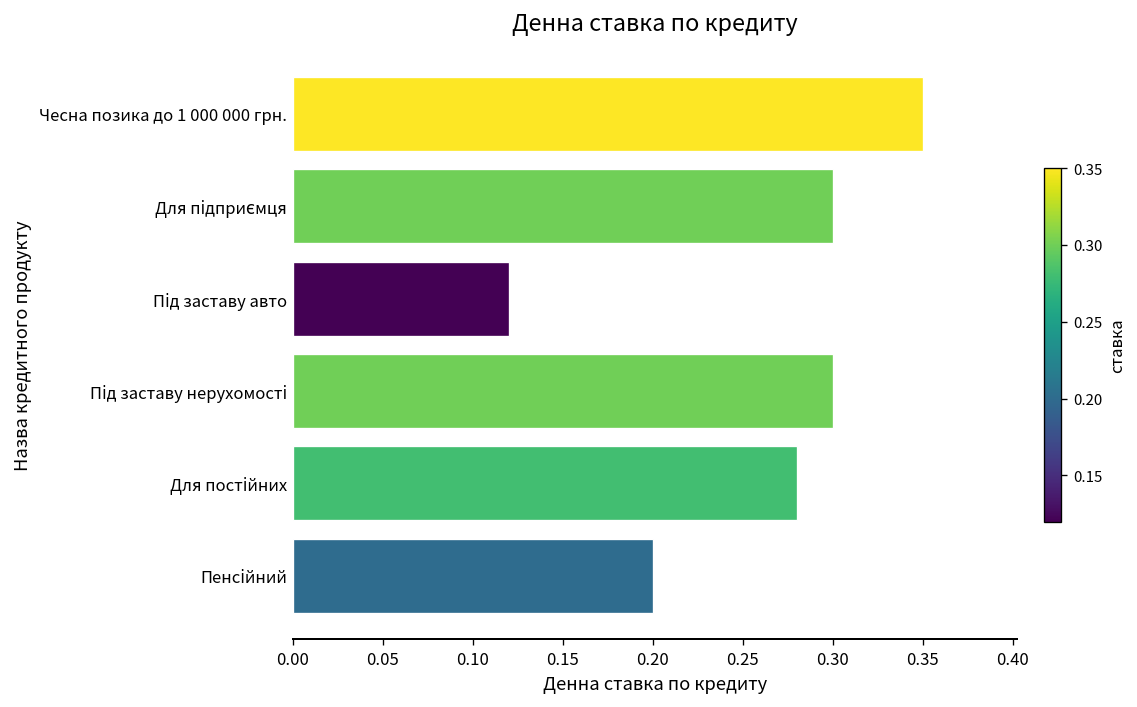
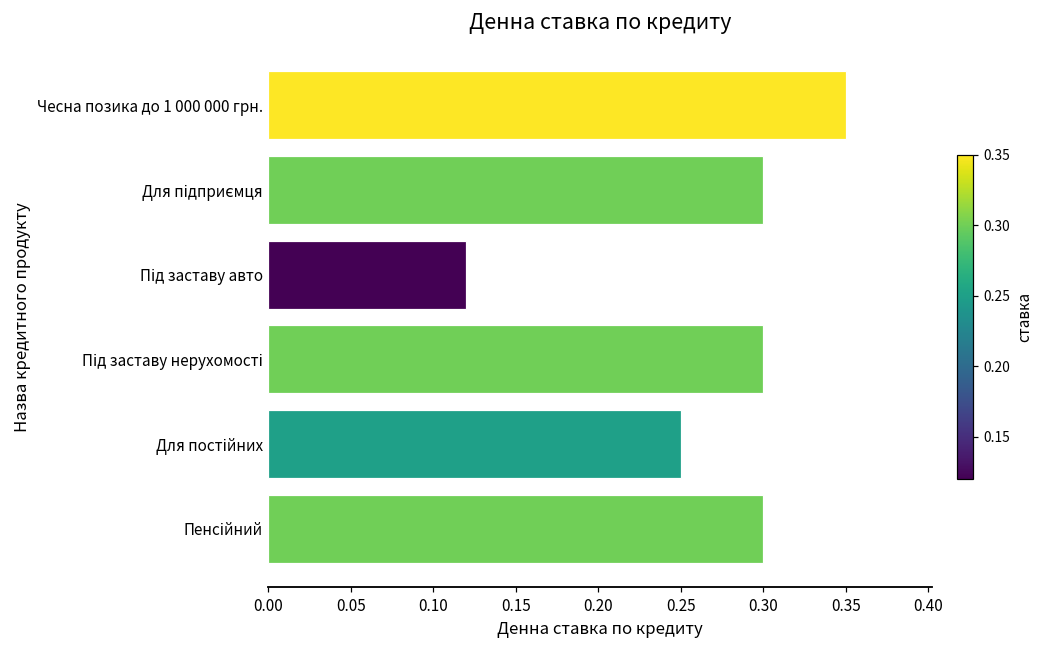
Для постійних: 0.28 -> 0.25
Пенсійний: 0.2 -> 0.3
